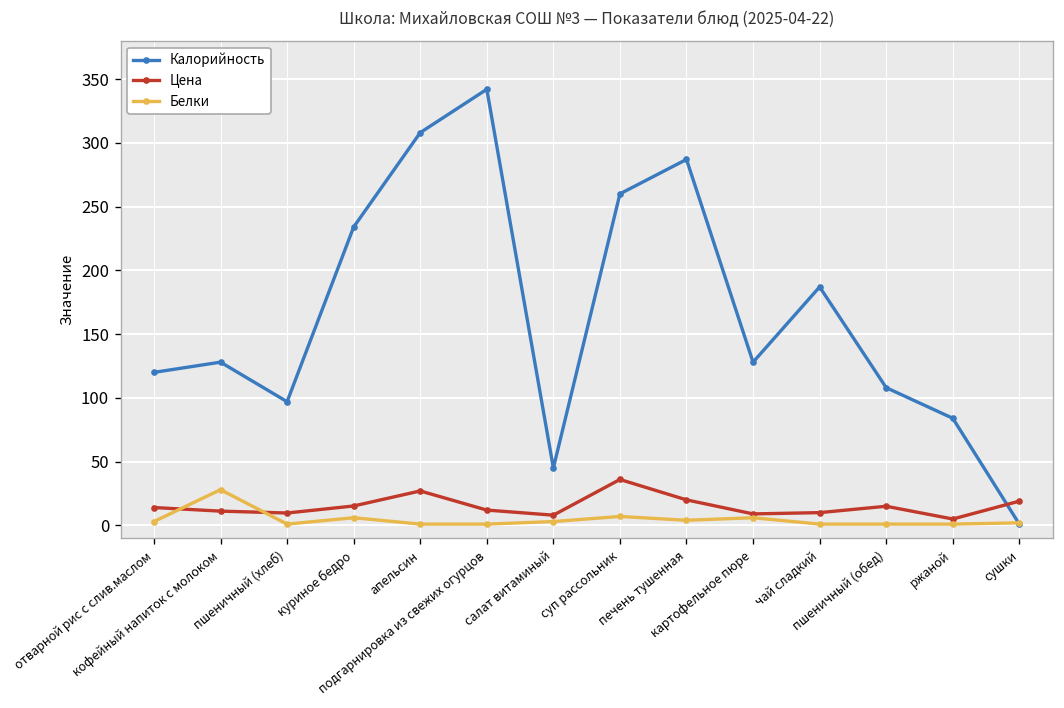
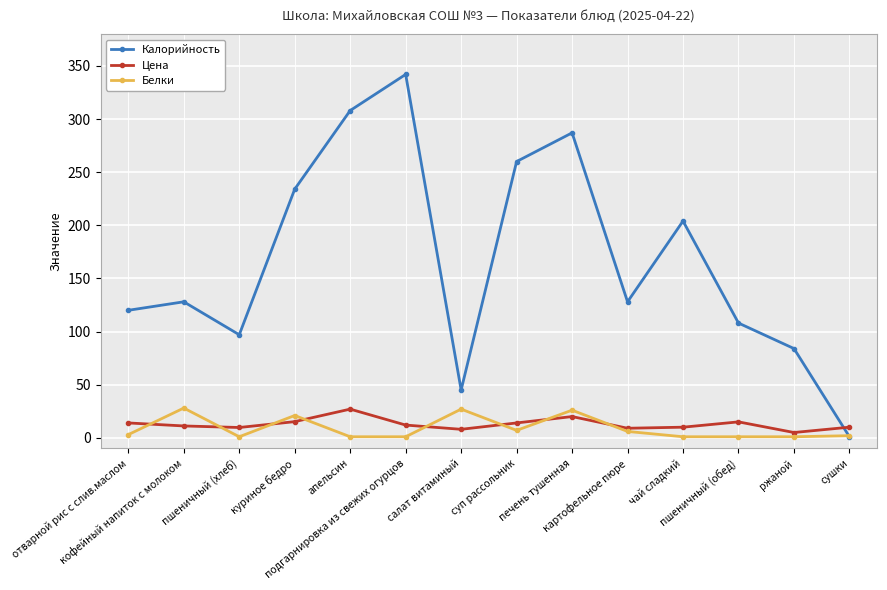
Белки, куриное бедро: 6 -> 21
Белки, салат витаминый: 3 -> 27
Цена, суп рассольник: 36 -> 14
Белки, печень тушенная: 4 -> 26
Калорийность, чай сладкий: 187 -> 204
Цена, сушки: 19 -> 10
